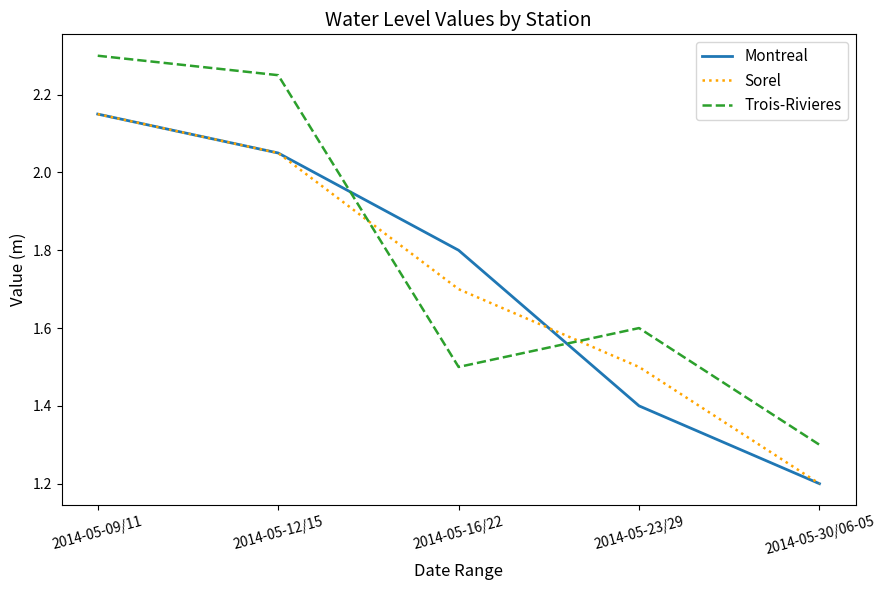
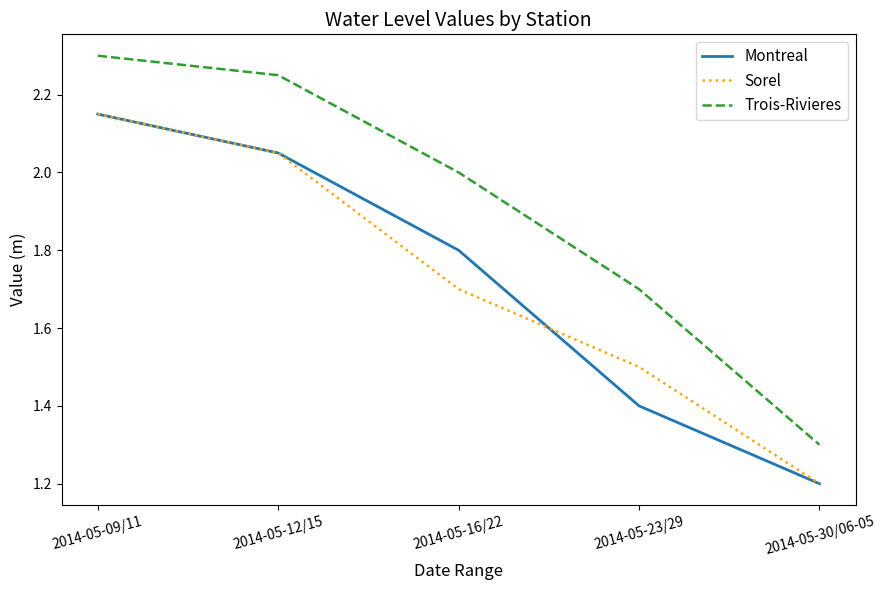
Trois-Rivieres, 2014-05-16/22: 1.5 -> 2.0
Trois-Rivieres, 2014-05-23/29: 1.6 -> 1.7
